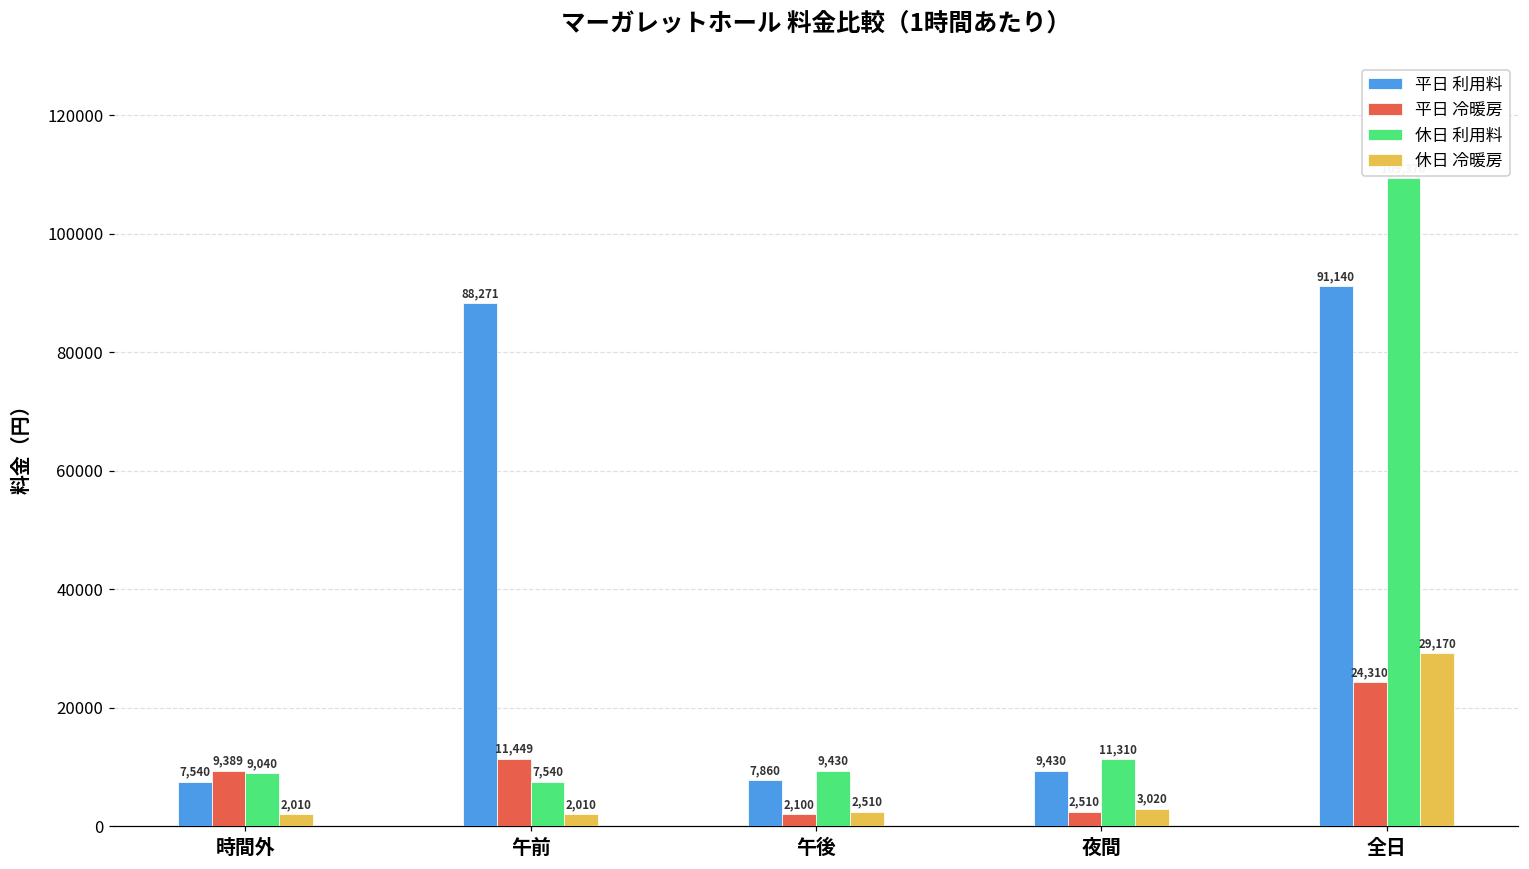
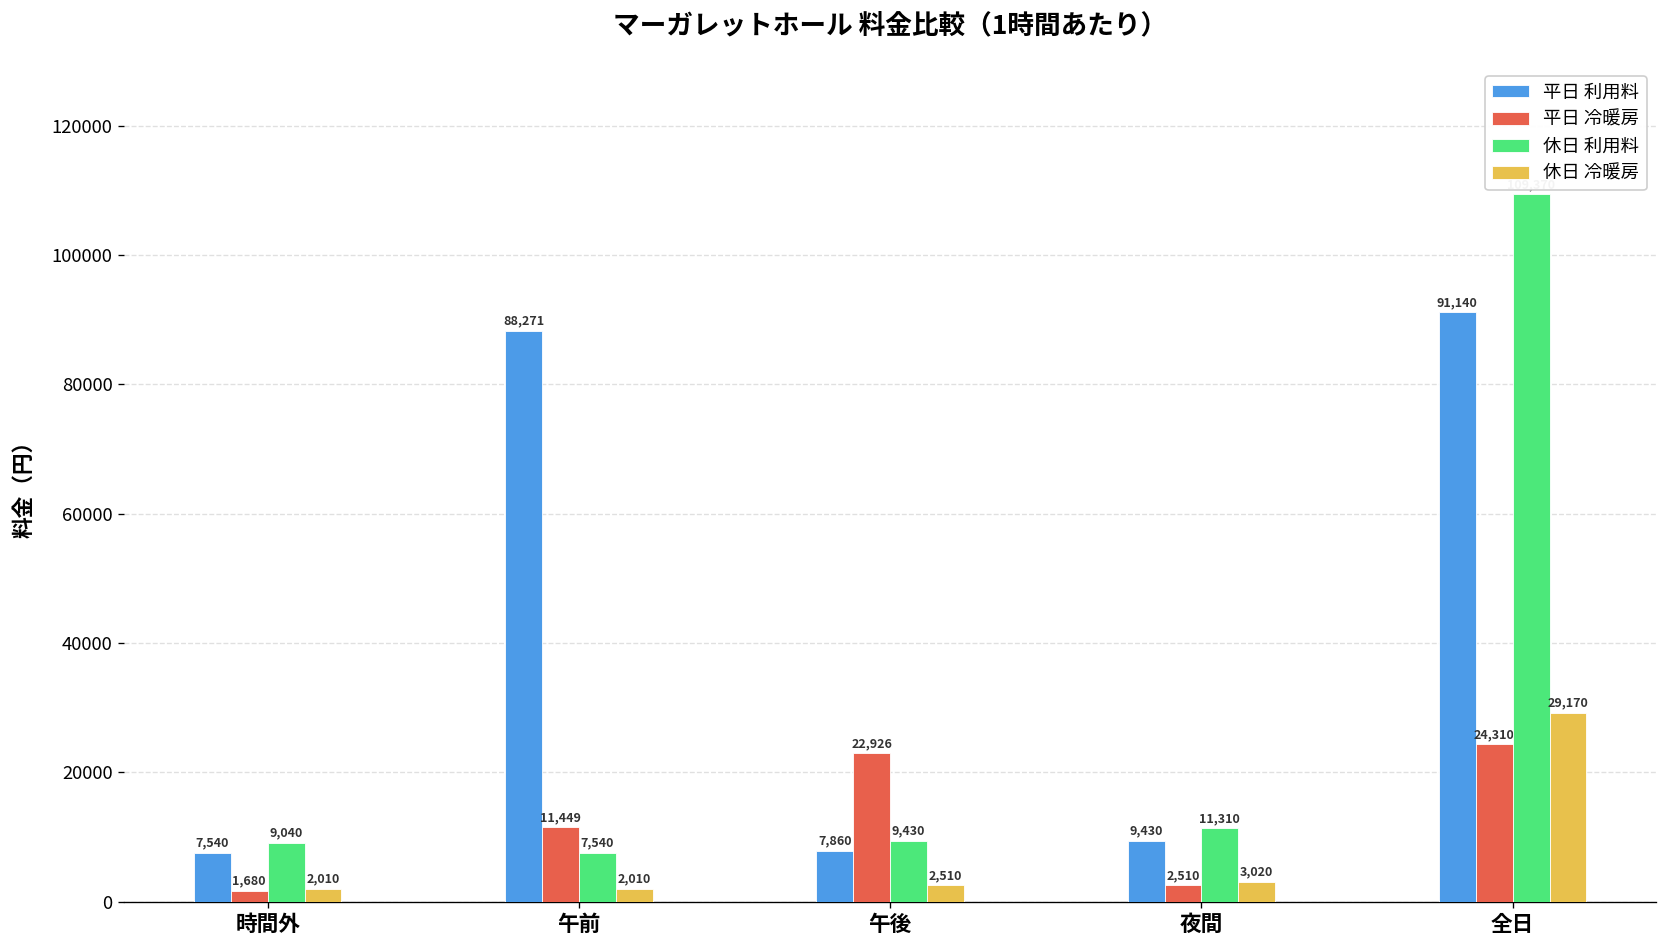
平日 冷暖房, 時間外: 9,389 -> 1,680
平日 冷暖房, 午後: 2,100 -> 22,926
